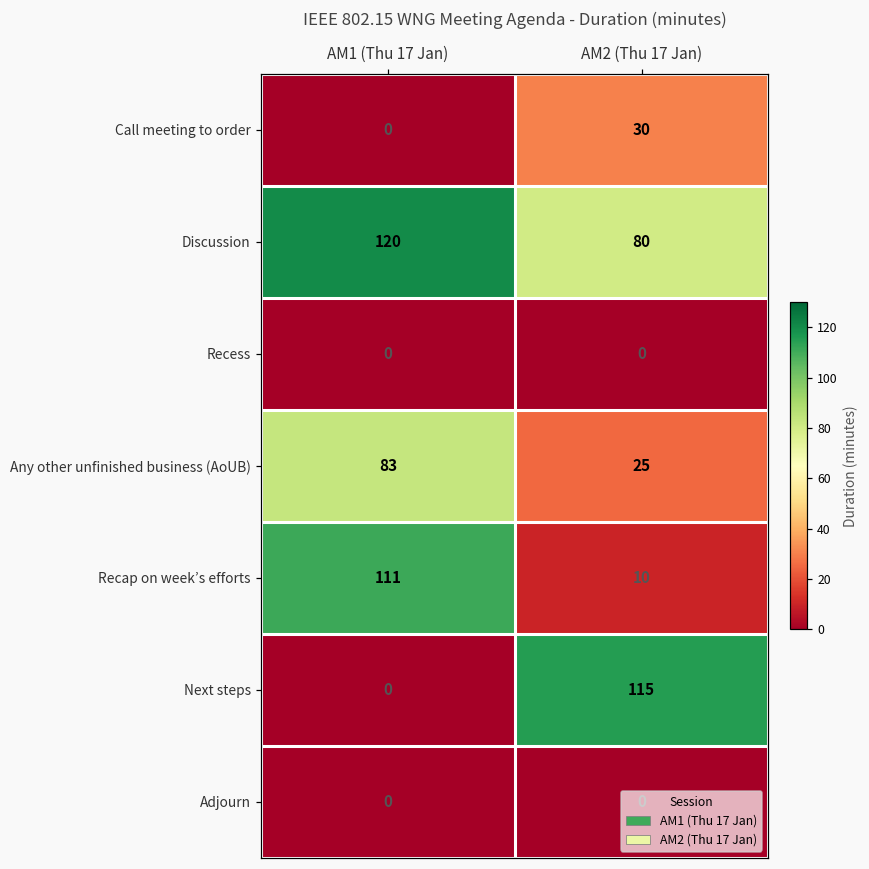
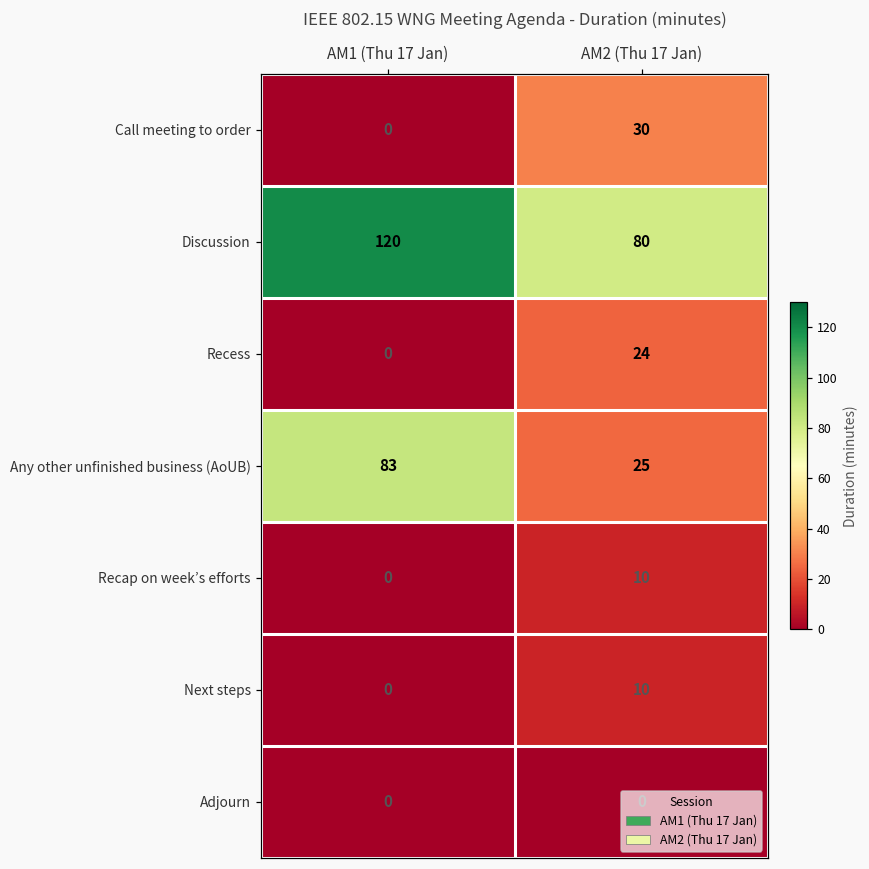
Recess, AM2 (Thu 17 Jan): 0 -> 24
Recap on week’s efforts, AM1 (Thu 17 Jan): 111 -> 0
Next steps, AM2 (Thu 17 Jan): 115 -> 10
